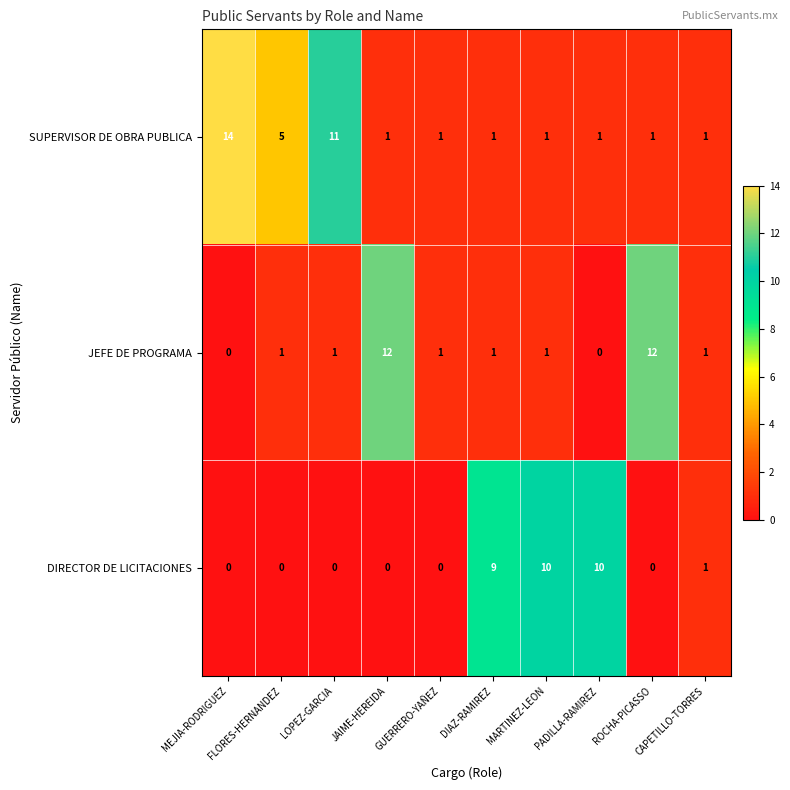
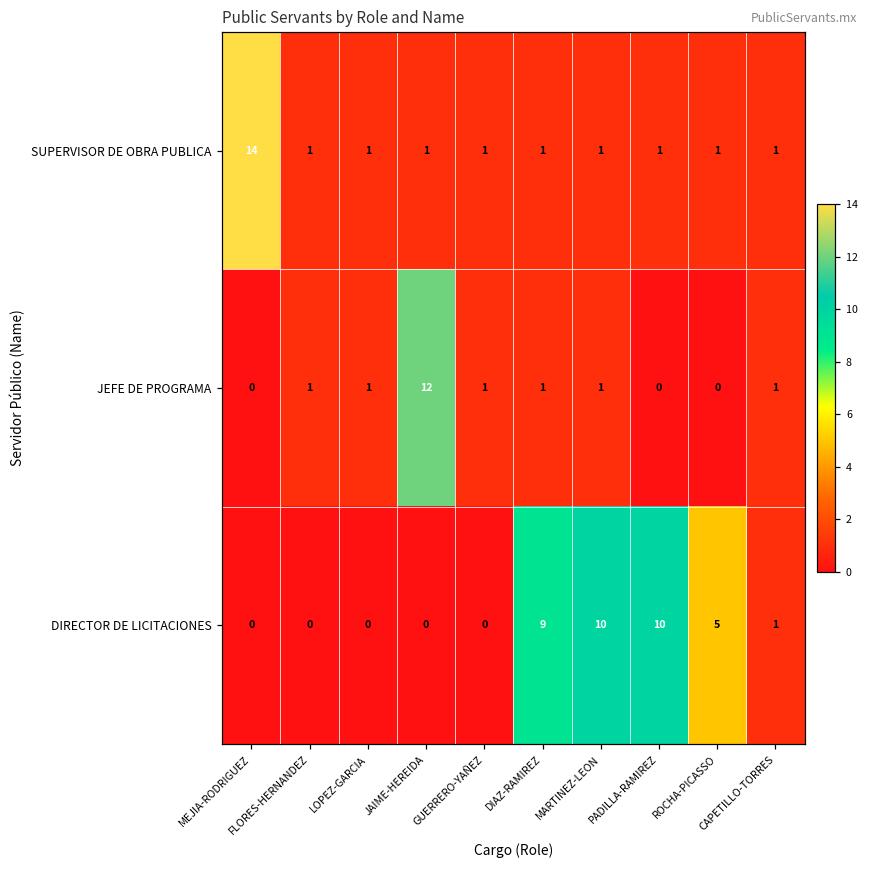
SUPERVISOR DE OBRA PUBLICA, FLORES-HERNANDEZ: 5 -> 1
SUPERVISOR DE OBRA PUBLICA, LOPEZ-GARCIA: 11 -> 1
JEFE DE PROGRAMA, ROCHA-PICASSO: 12 -> 0
DIRECTOR DE LICITACIONES, ROCHA-PICASSO: 0 -> 5
